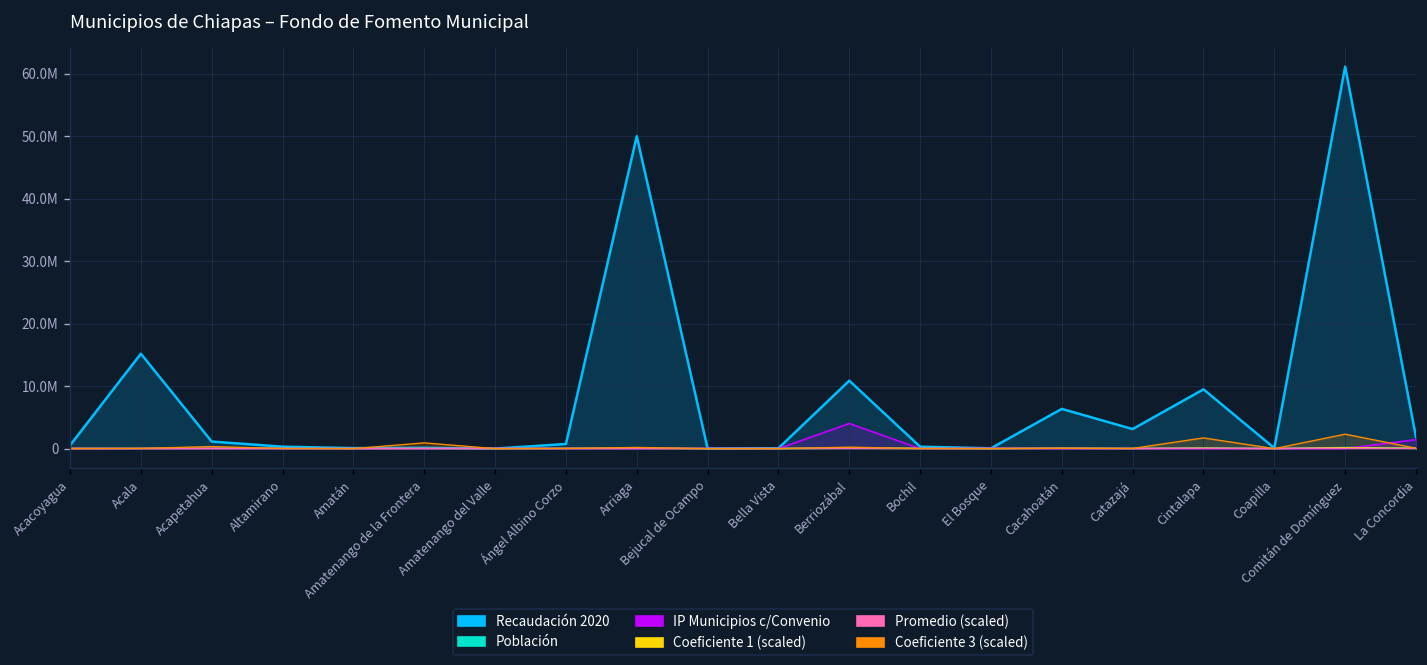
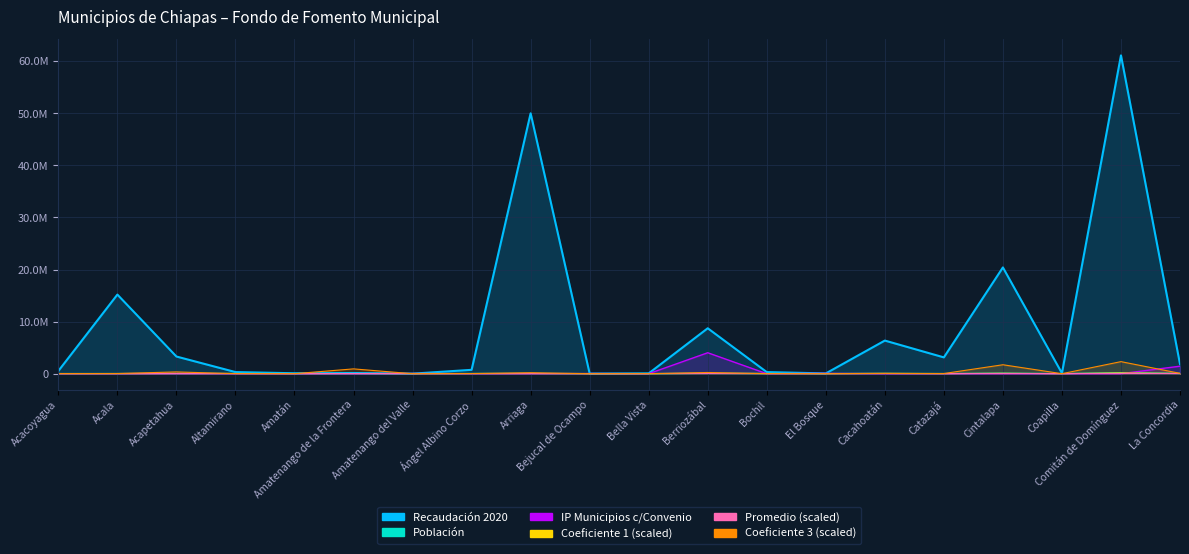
Recaudación 2020, Acapetahua: 1000000 -> 3000000
Recaudación 2020, Berriozábal: 11000000 -> 9000000
Recaudación 2020, Cintalapa: 9000000 -> 20000000
